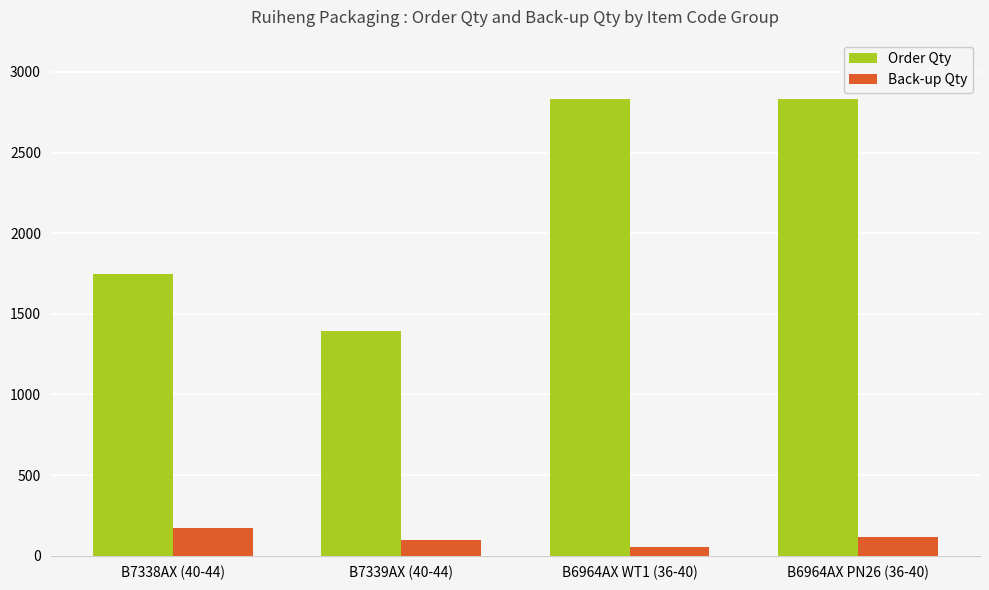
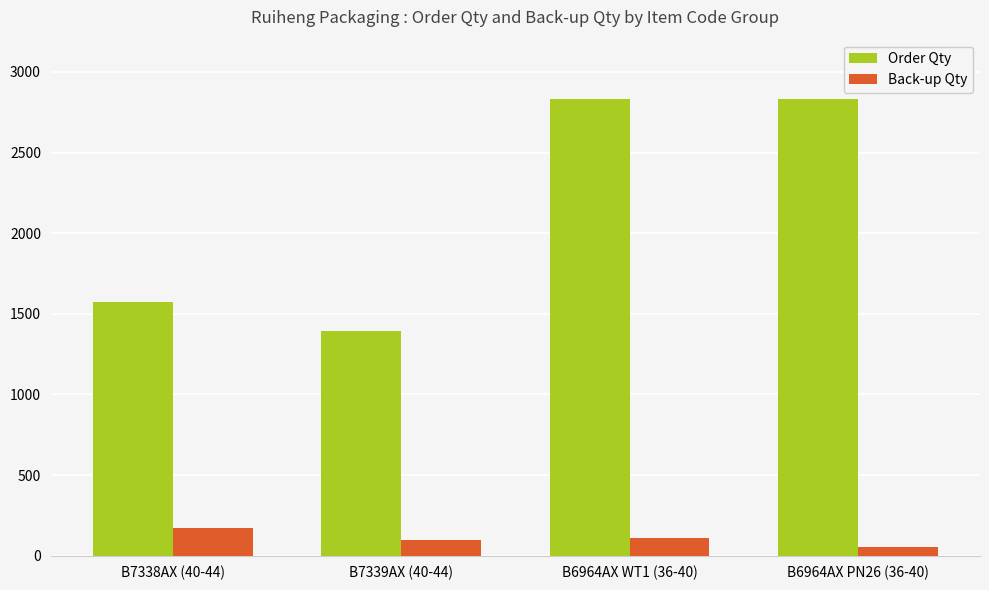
Order Qty, B7338AX (40-44): 1740 -> 1570
Back-up Qty, B6964AX WT1 (36-40): 60 -> 110
Back-up Qty, B6964AX PN26 (36-40): 110 -> 60
